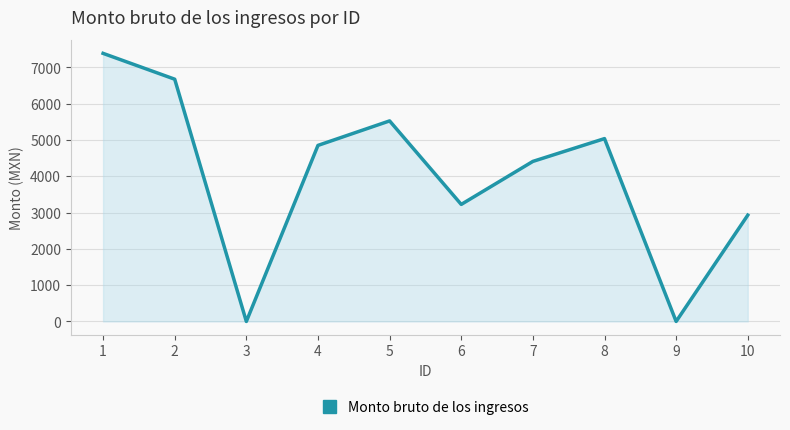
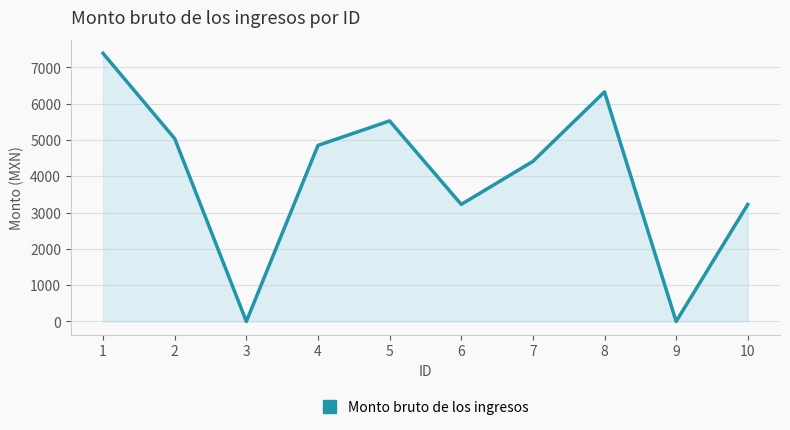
2: 6700 -> 5000
8: 5000 -> 6300
10: 2900 -> 3200
